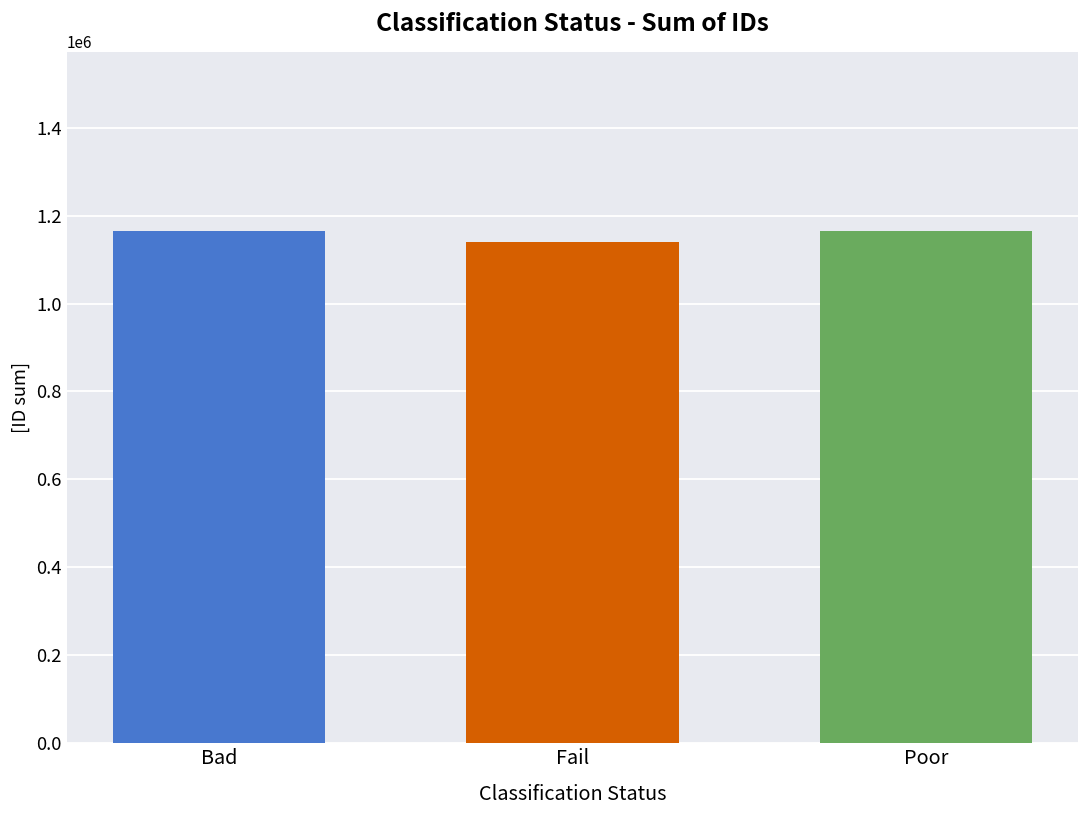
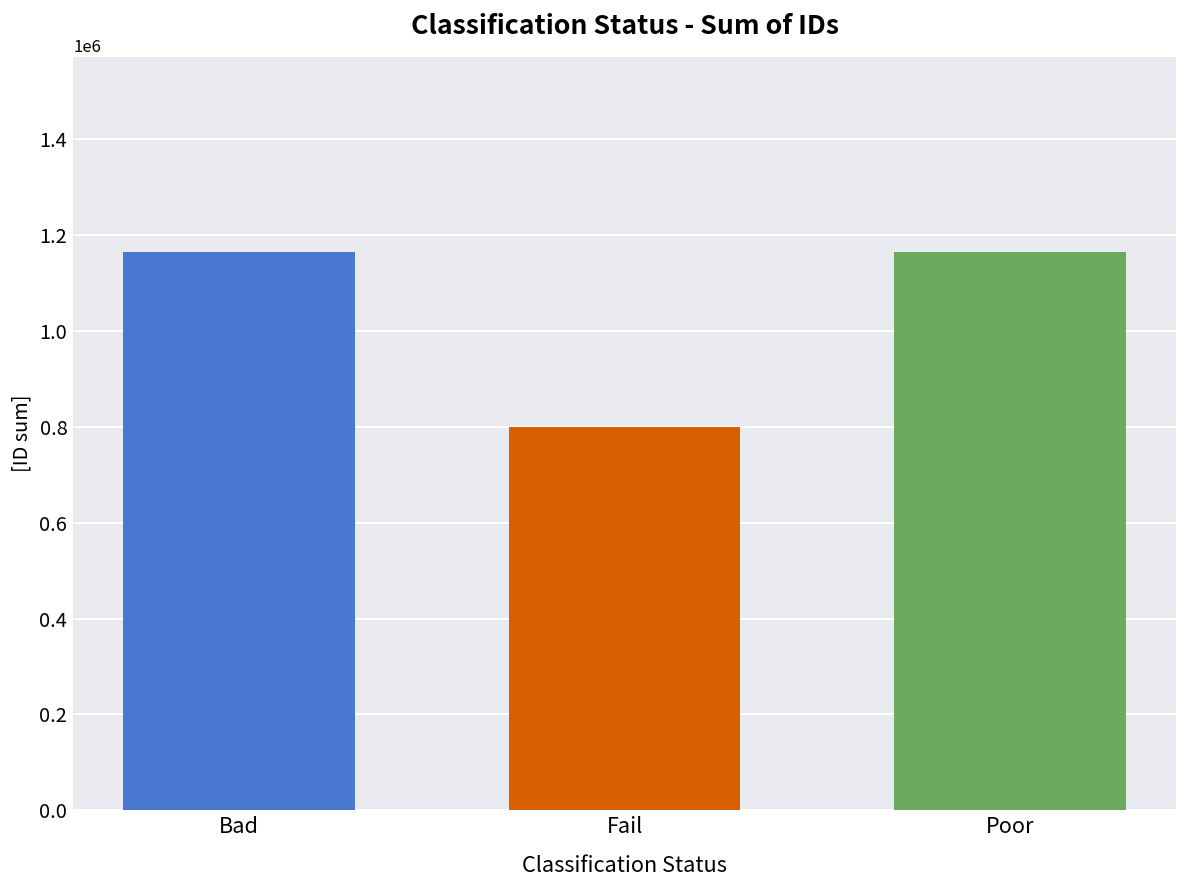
Fail: 1140000 -> 800000
